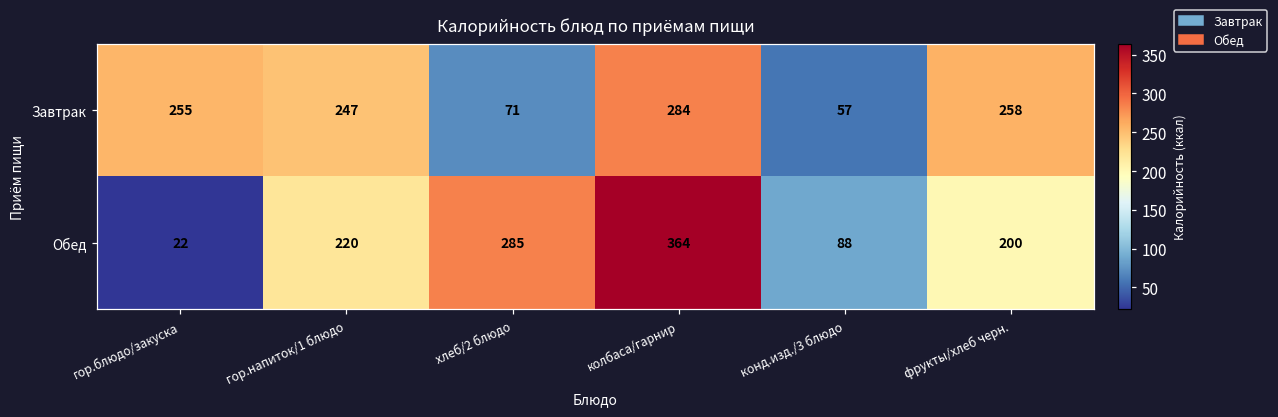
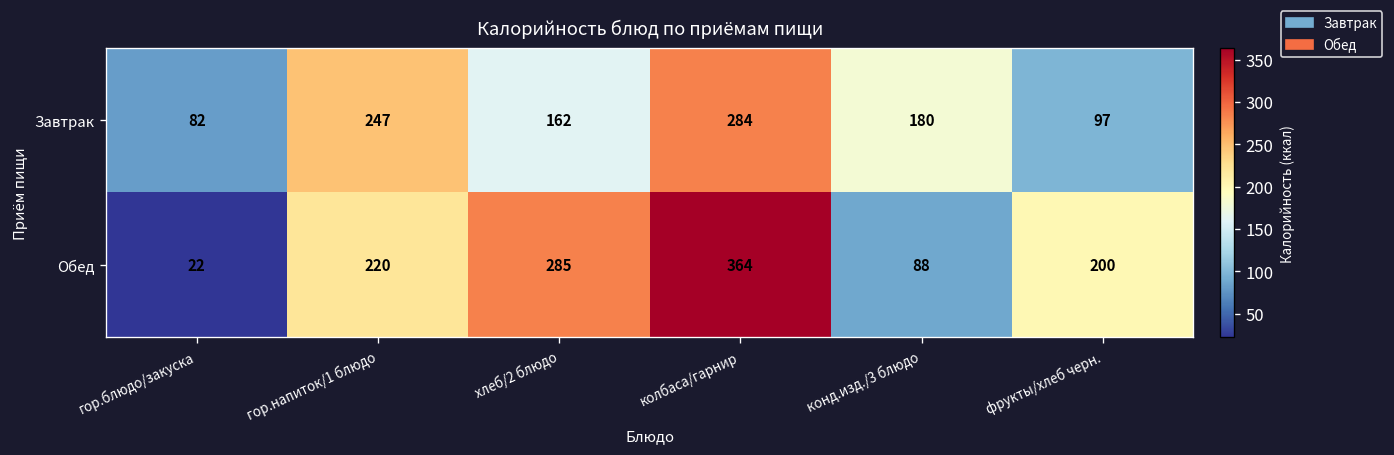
Завтрак, гор.блюдо/закуска: 255 -> 82
Завтрак, хлеб/2 блюдо: 71 -> 162
Завтрак, конд.изд./3 блюдо: 57 -> 180
Завтрак, фрукты/хлеб черн.: 258 -> 97
